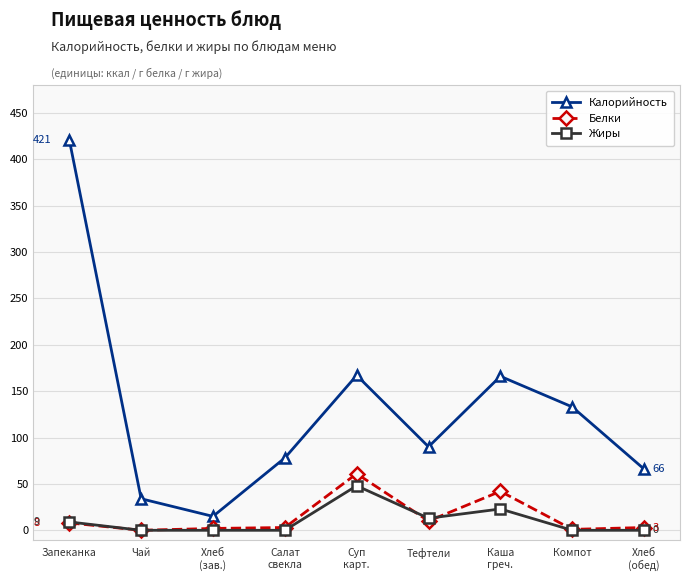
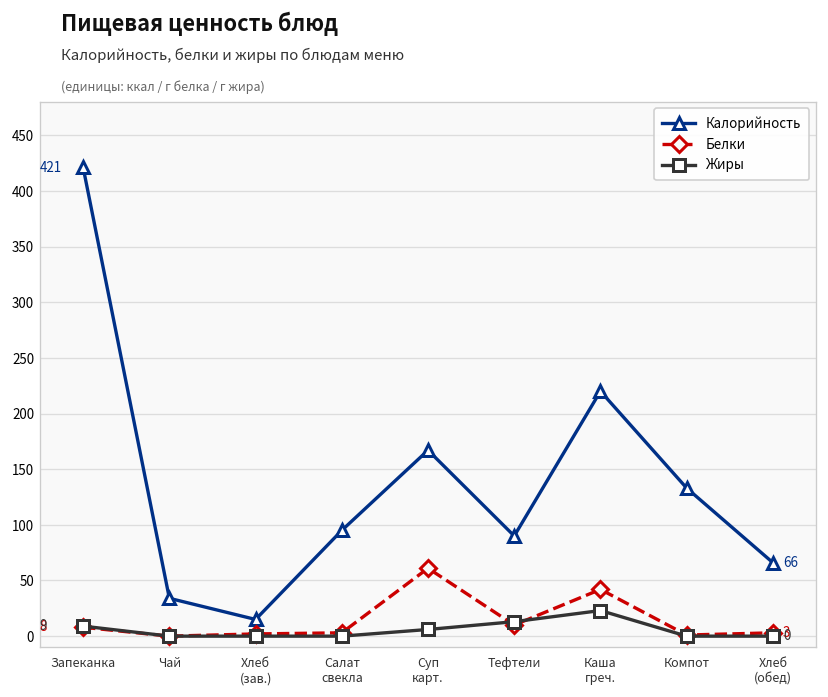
Калорийность, Салат свекла: 80 -> 100
Жиры, Суп карт.: 50 -> 10
Калорийность, Каша греч.: 170 -> 220
